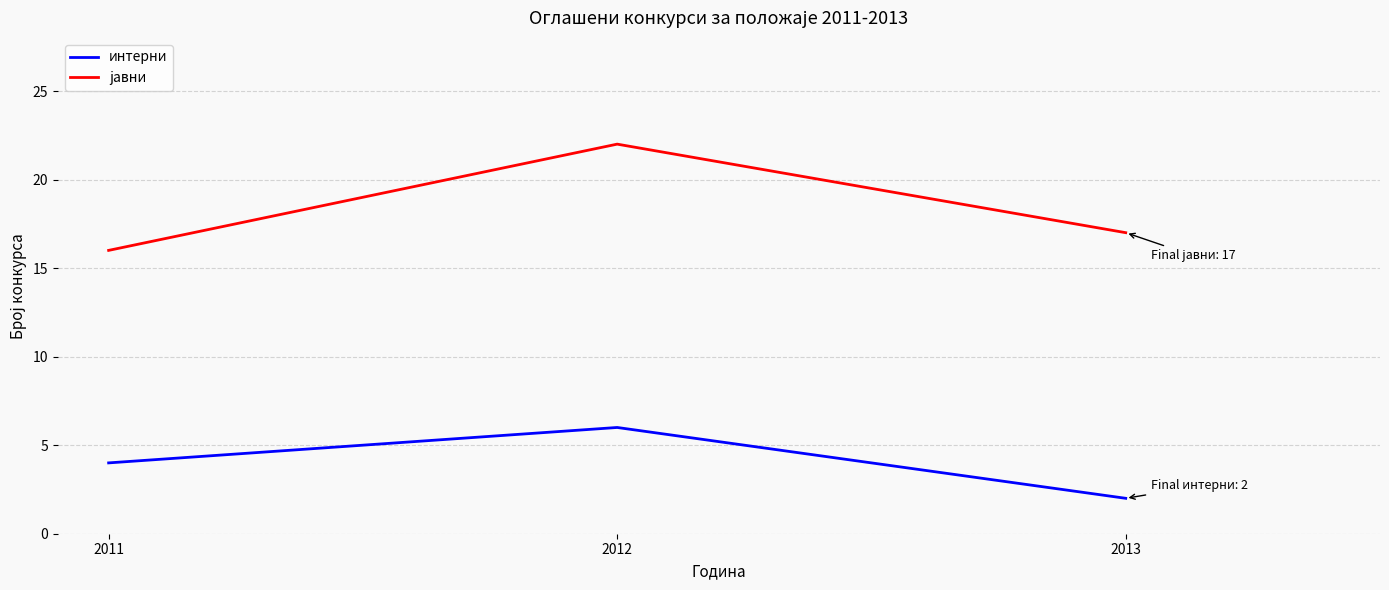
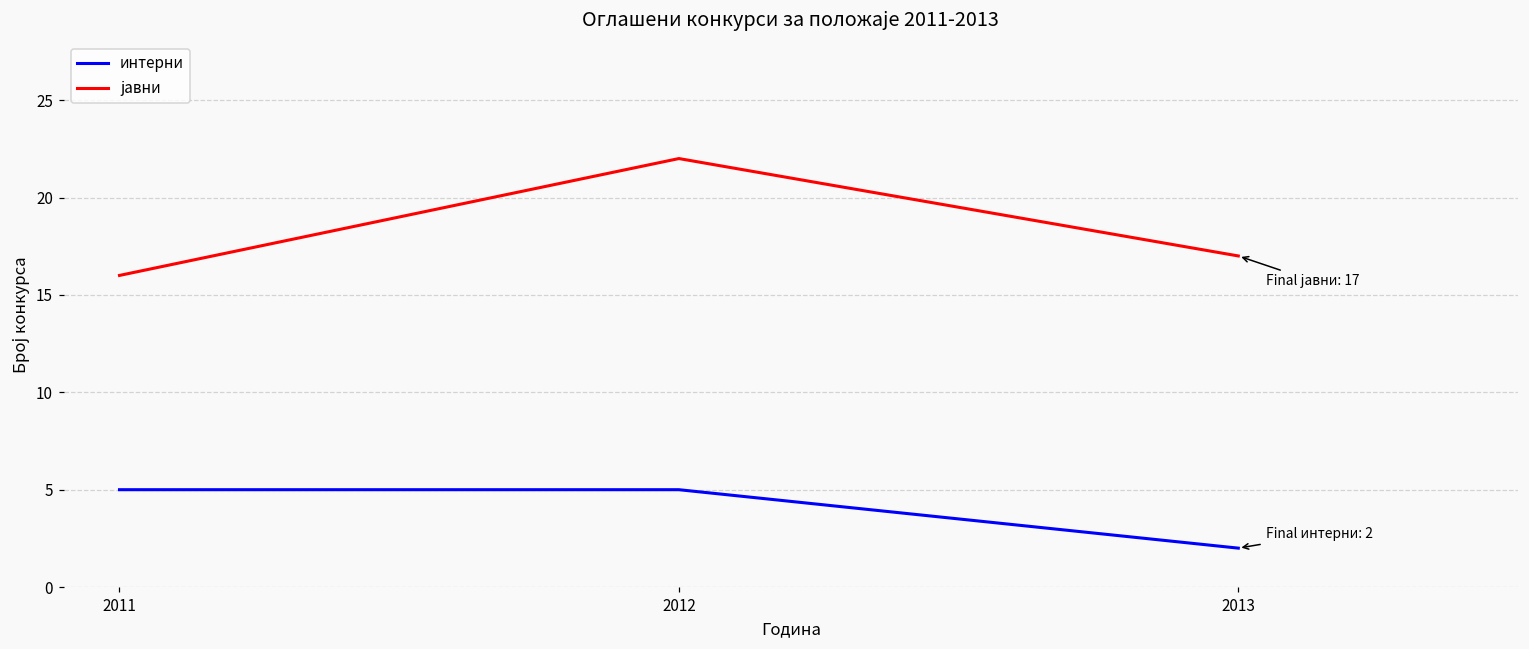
интерни, 2011: 4 -> 5
интерни, 2012: 6 -> 5
